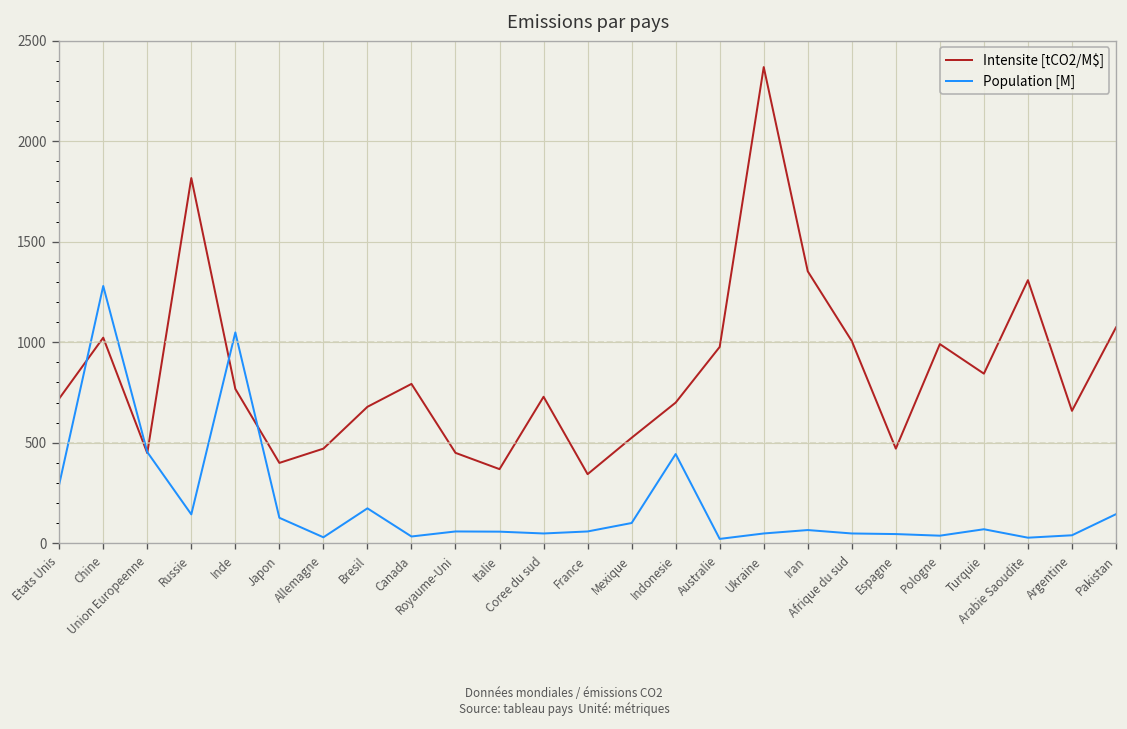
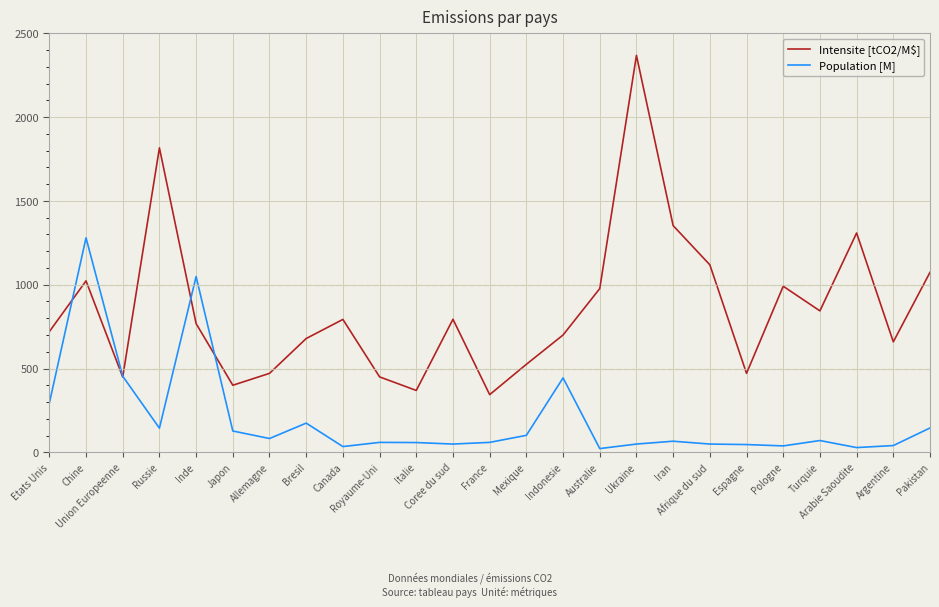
Population [M], Allemagne: 30 -> 80
Intensite [tCO2/M$], Coree du sud: 730 -> 790
Intensite [tCO2/M$], Afrique du sud: 1010 -> 1120
